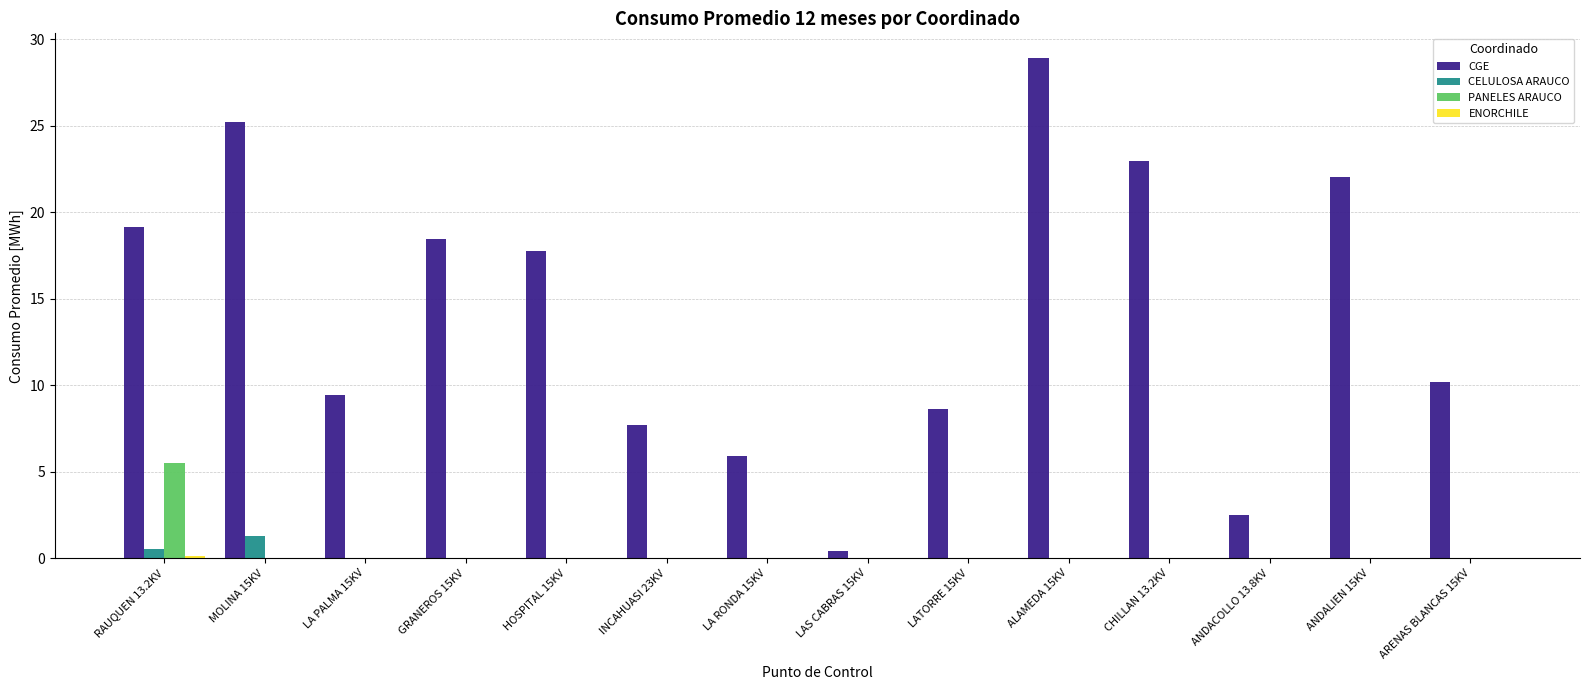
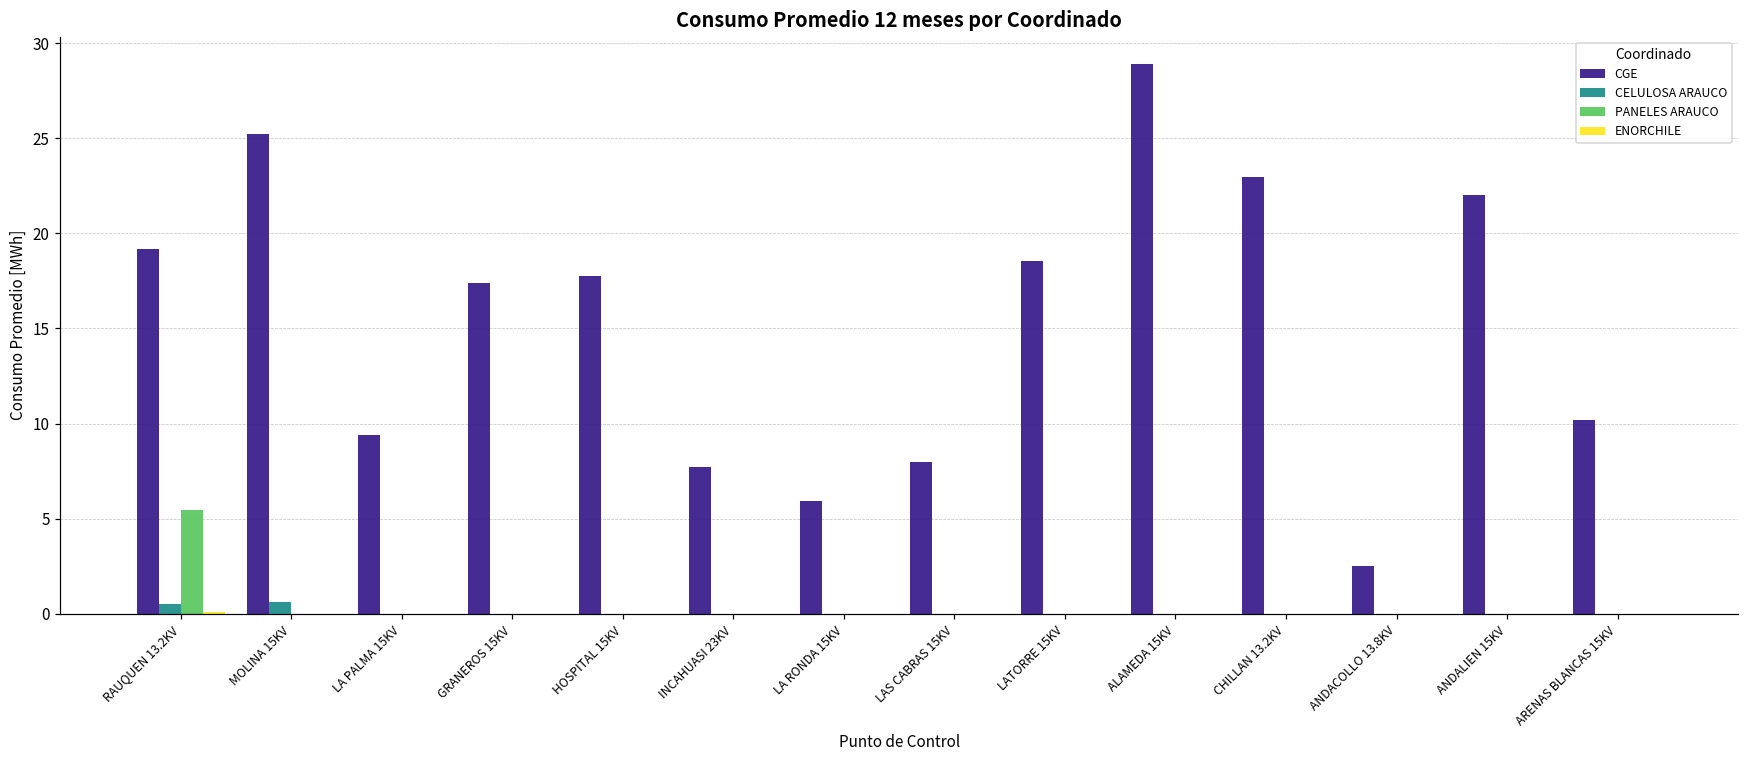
CELULOSA ARAUCO, MOLINA 15KV: 1.3 -> 0.6
CGE, GRANEROS 15KV: 18.5 -> 17.4
CGE, LAS CABRAS 15KV: 0.4 -> 8.0
CGE, LATORRE 15KV: 8.6 -> 18.6
